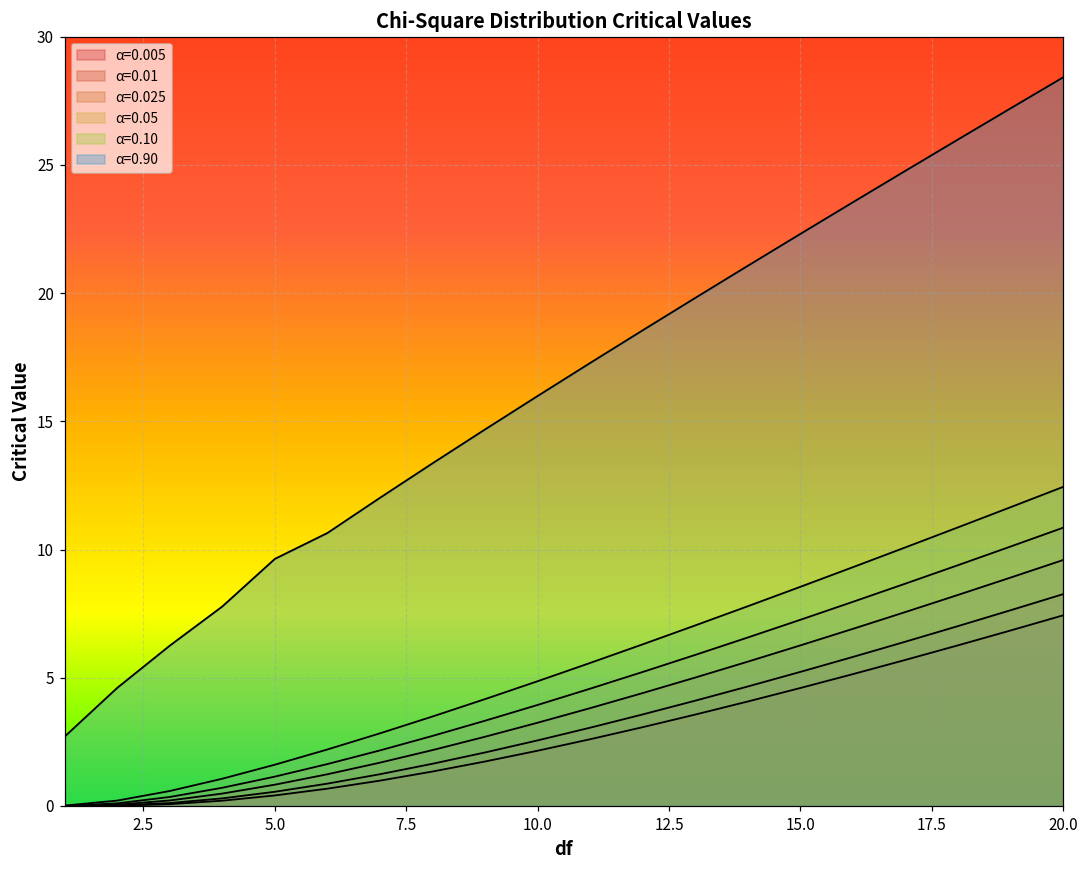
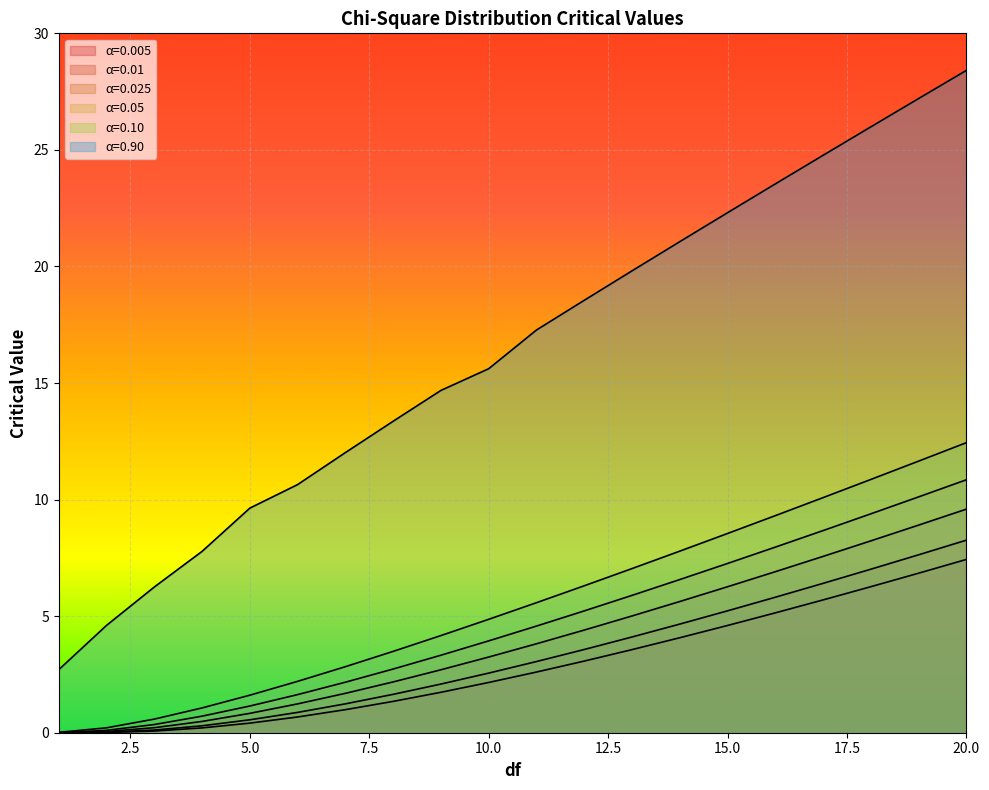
α=0.90, 10.0: 16.0 -> 15.6
